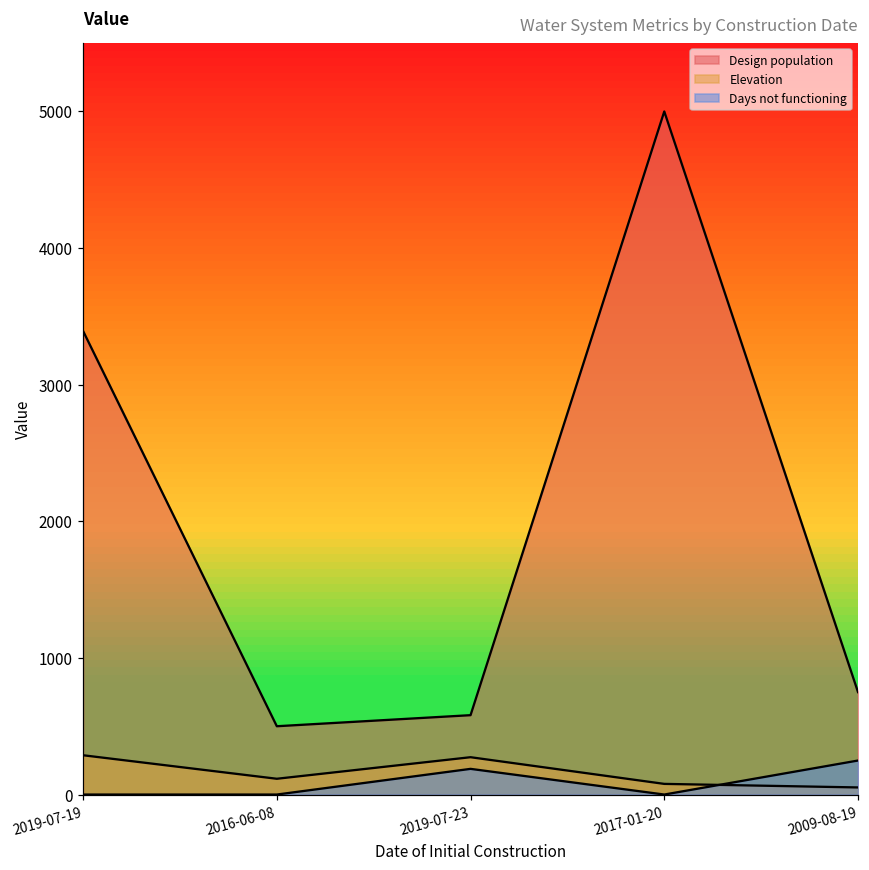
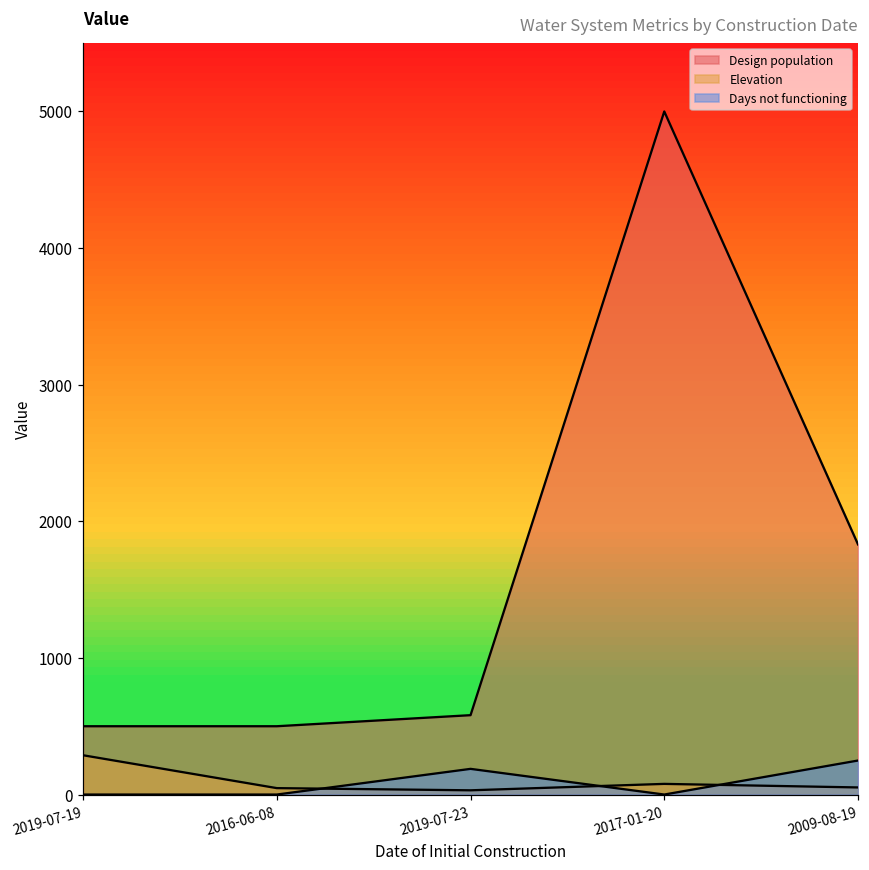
Design population, 2019-07-19: 3390 -> 500
Elevation, 2016-06-08: 120 -> 50
Elevation, 2019-07-23: 270 -> 30
Design population, 2009-08-19: 750 -> 1830
